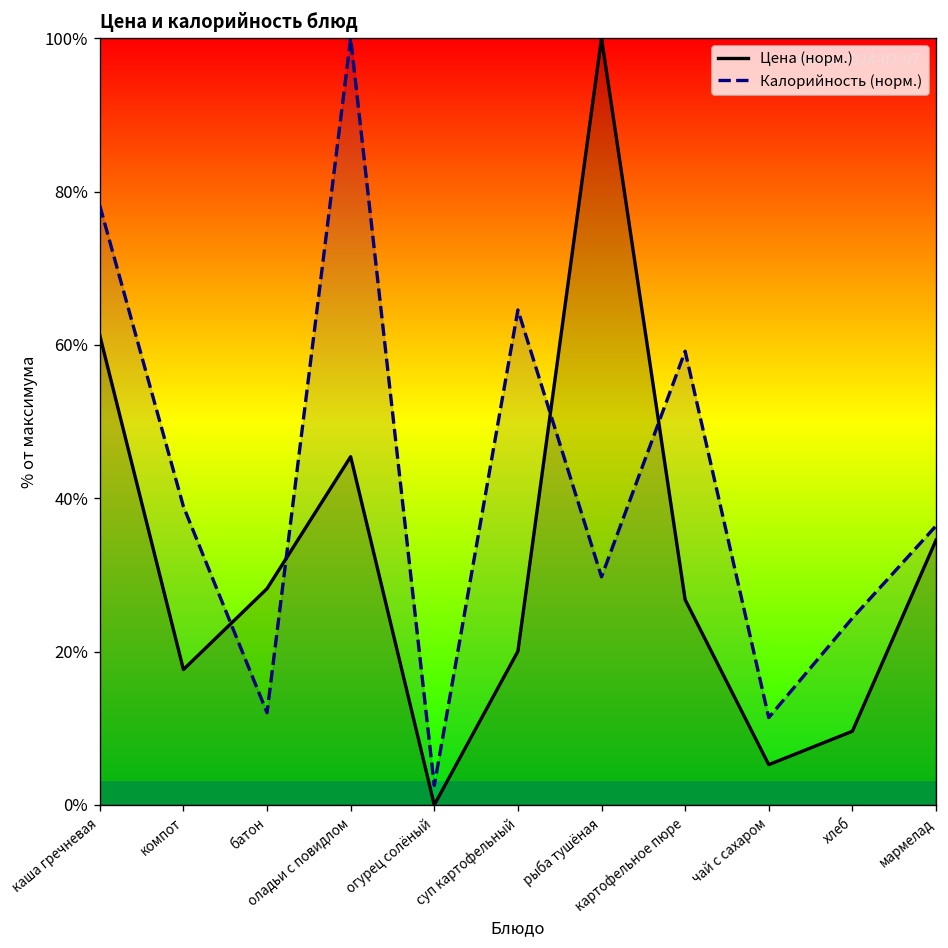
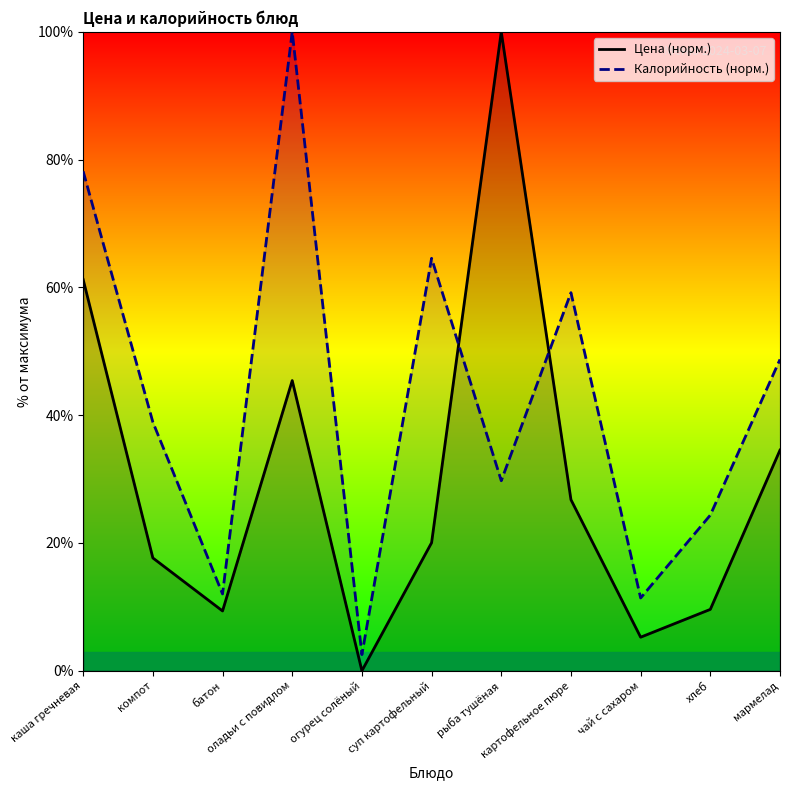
Цена (норм.), батон: 28% -> 9%
Калорийность (норм.), мармелад: 36% -> 49%
